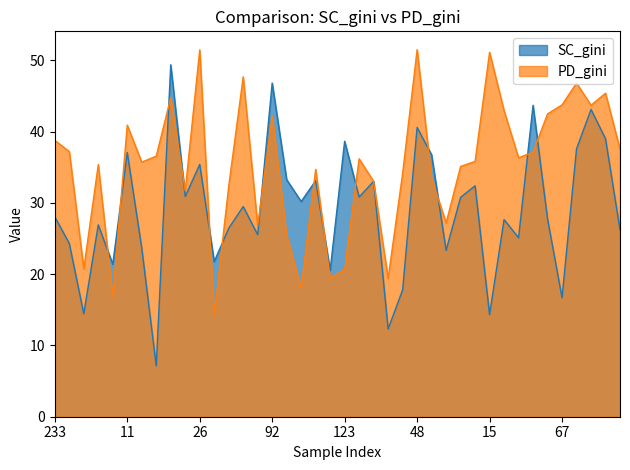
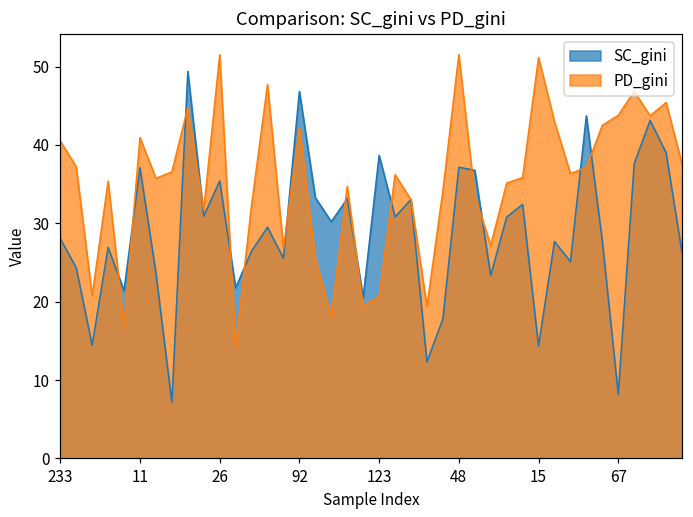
PD_gini, 233: 39 -> 40
SC_gini, 48: 41 -> 37
SC_gini, 67: 17 -> 8
